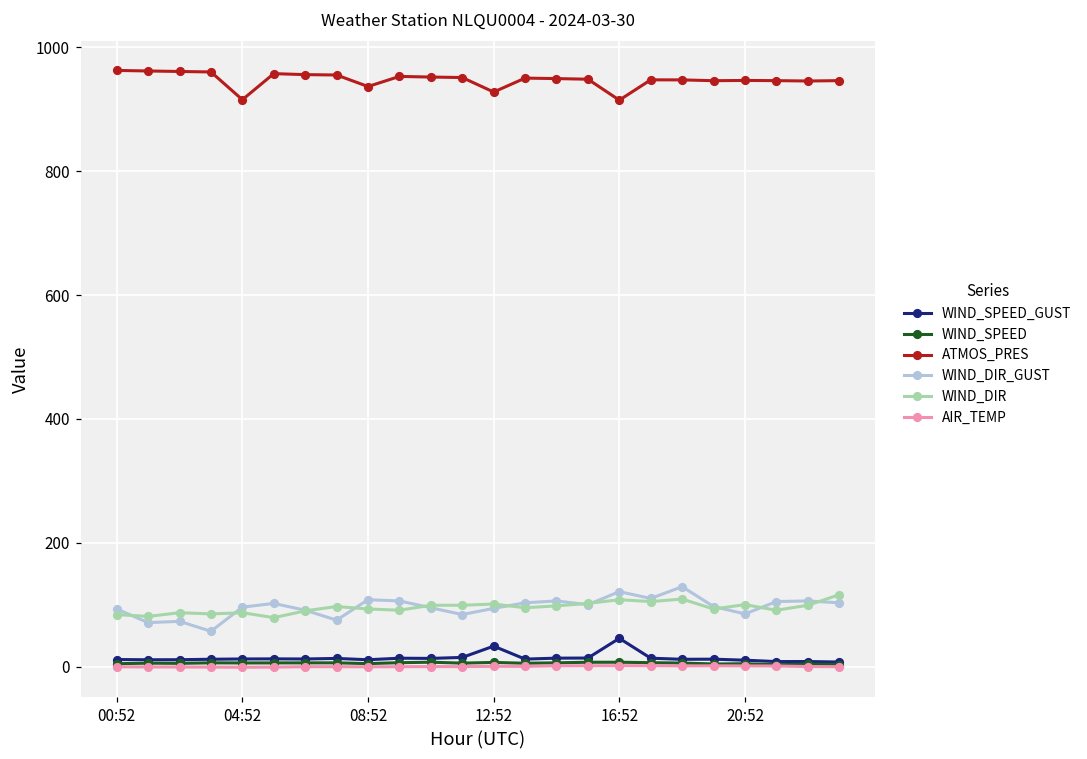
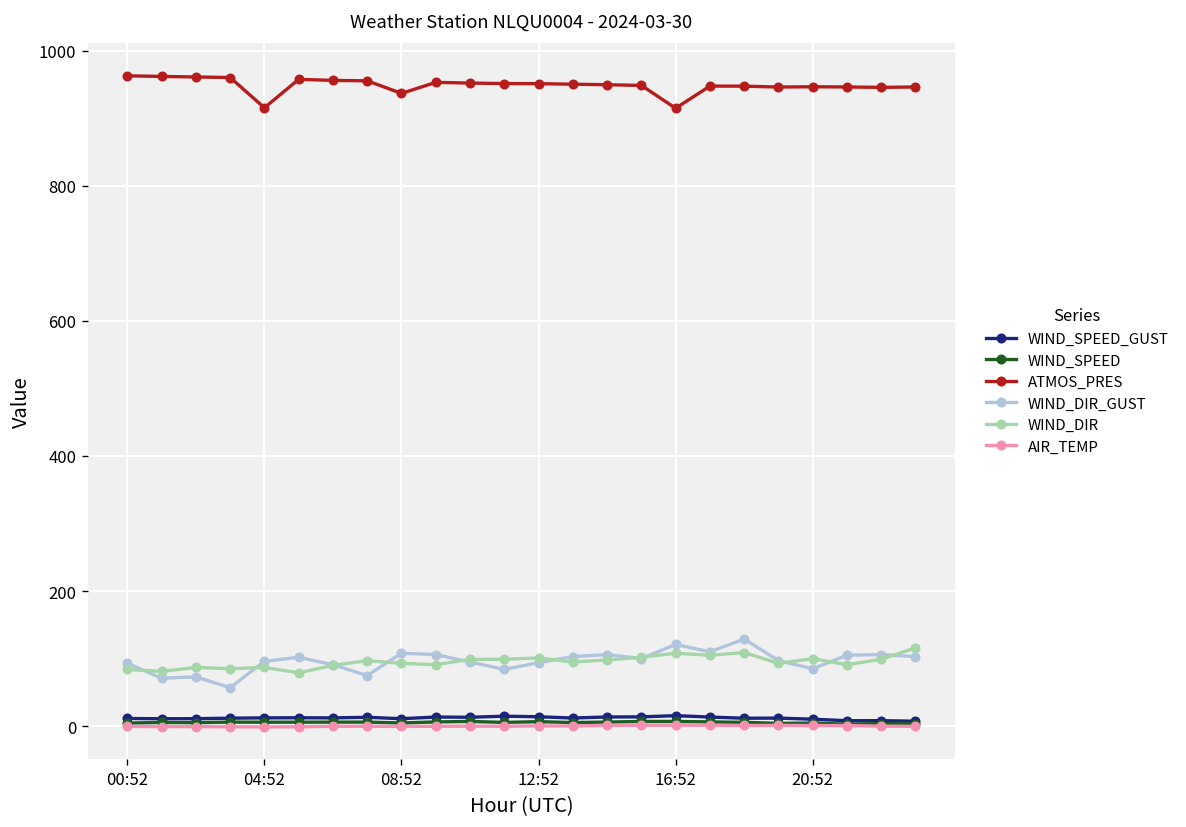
WIND_SPEED_GUST, 12:52: 30 -> 10
ATMOS_PRES, 12:52: 930 -> 950
WIND_SPEED_GUST, 16:52: 50 -> 20
